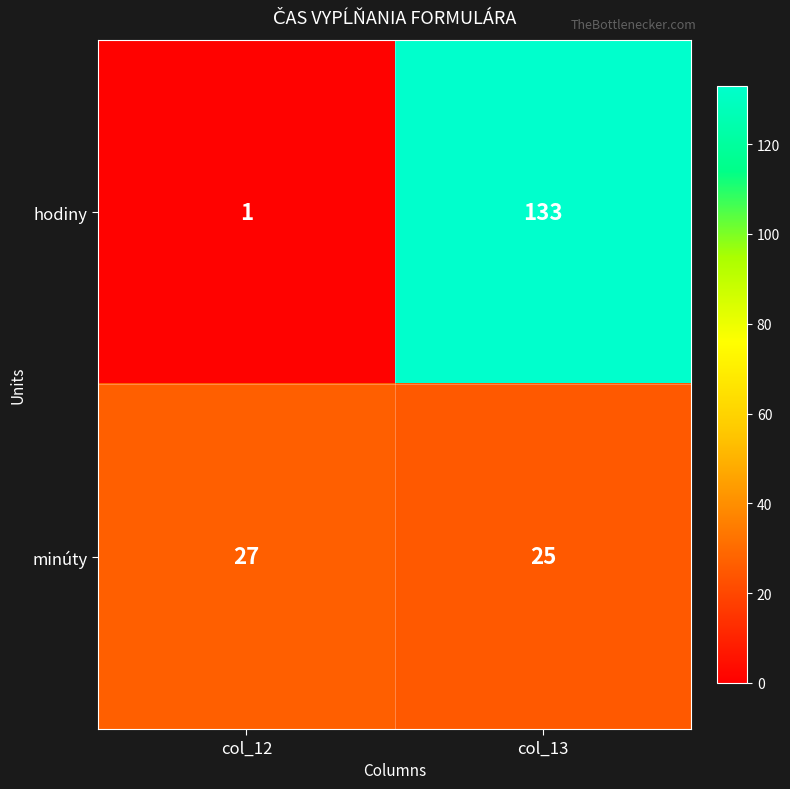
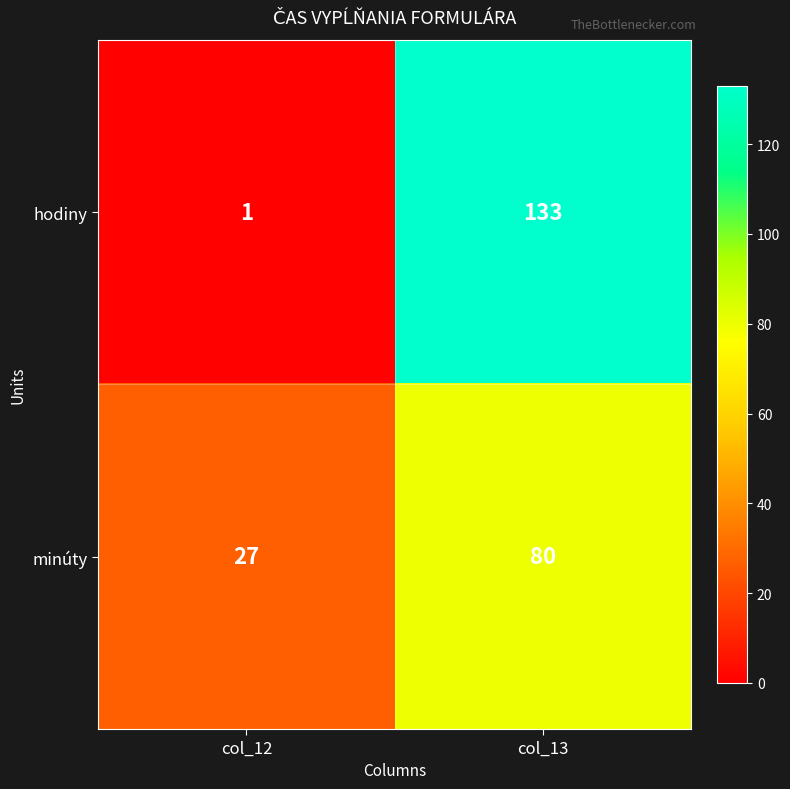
minúty, col_13: 25 -> 80
